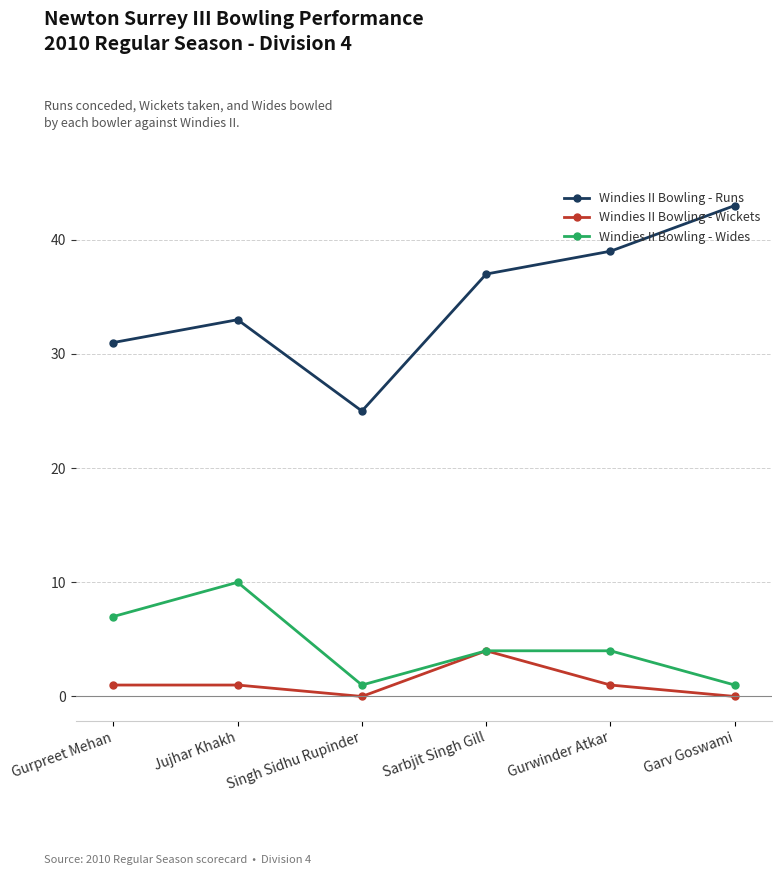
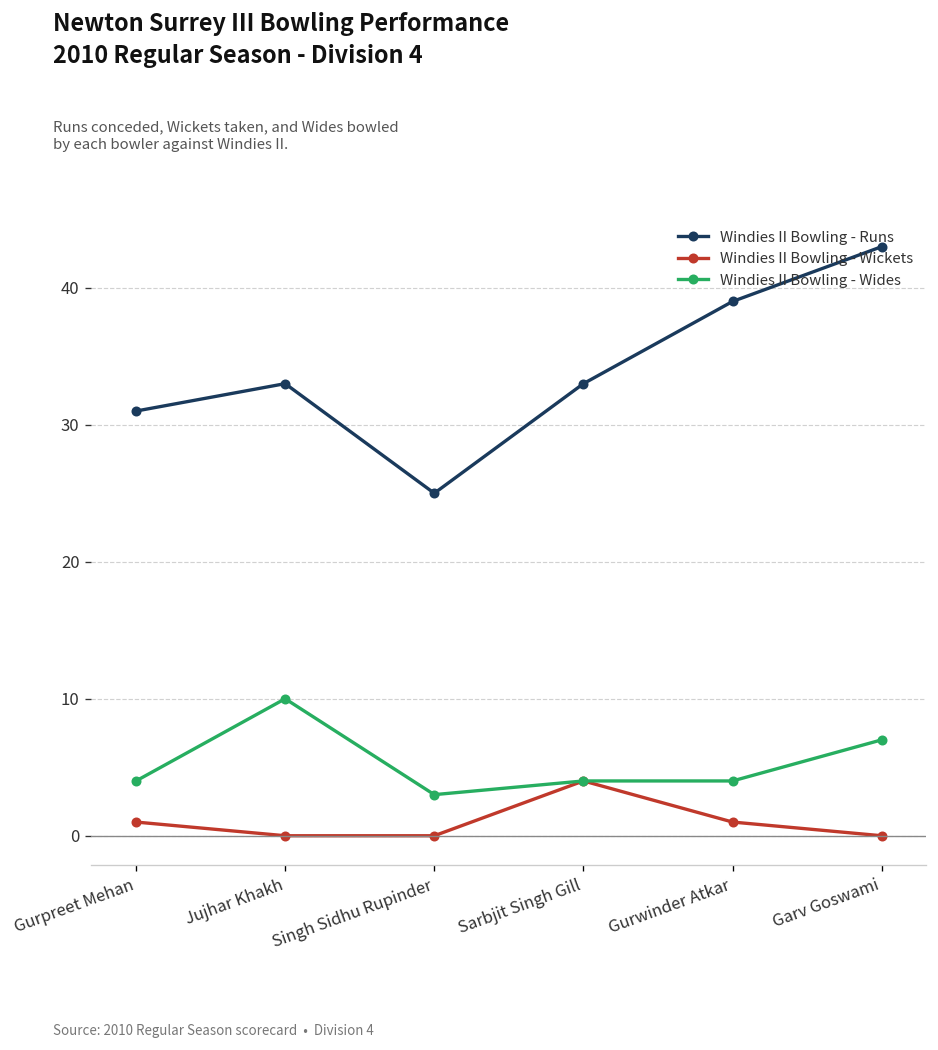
Windies II Bowling - Wides, Gurpreet Mehan: 7 -> 4
Windies II Bowling - Wickets, Jujhar Khakh: 1 -> 0
Windies II Bowling - Wides, Singh Sidhu Rupinder: 1 -> 3
Windies II Bowling - Runs, Sarbjit Singh Gill: 37 -> 33
Windies II Bowling - Wides, Garv Goswami: 1 -> 7
